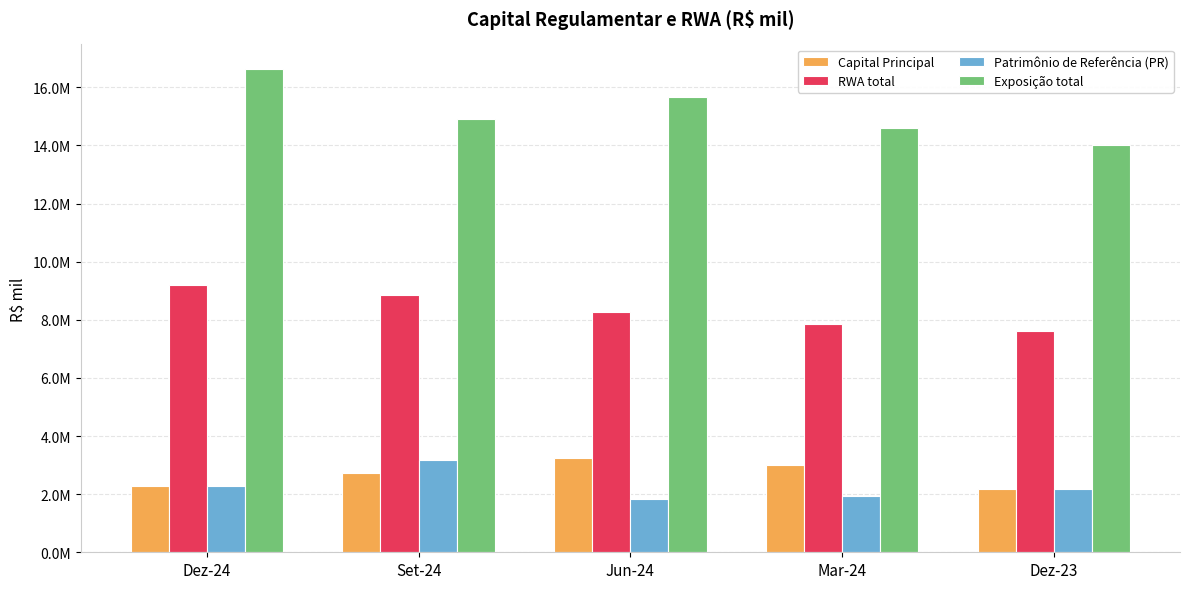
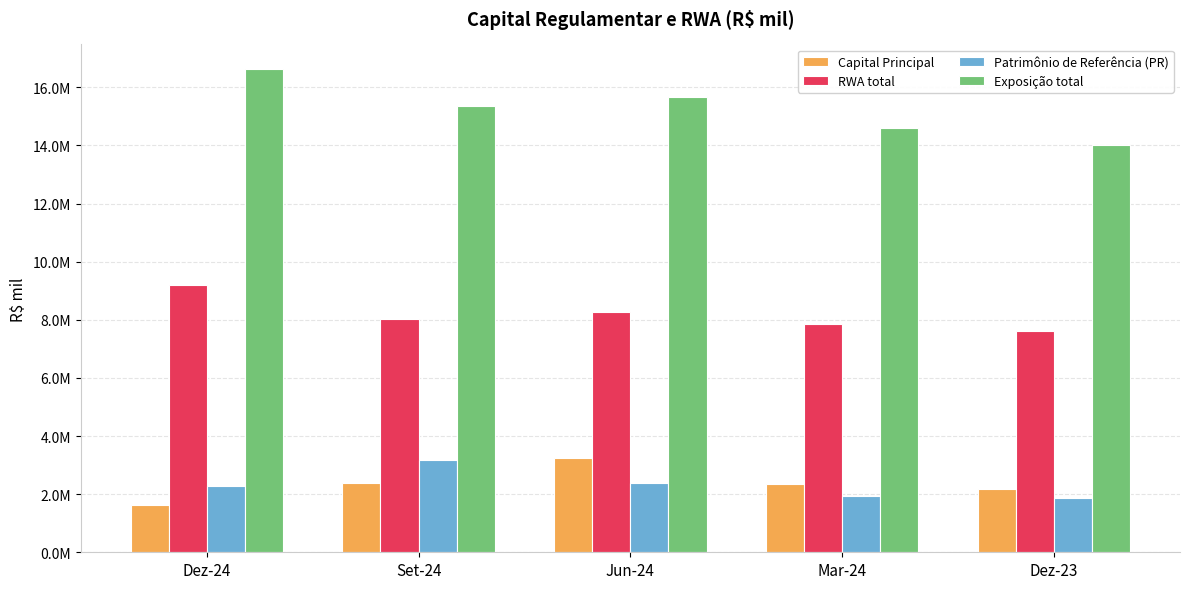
Capital Principal, Dez-24: 2300000 -> 1600000
Capital Principal, Set-24: 2700000 -> 2400000
RWA total, Set-24: 8800000 -> 8000000
Exposição total, Set-24: 14900000 -> 15400000
Patrimônio de Referência (PR), Jun-24: 1800000 -> 2400000
Capital Principal, Mar-24: 3000000 -> 2400000
Patrimônio de Referência (PR), Dez-23: 2200000 -> 1900000
